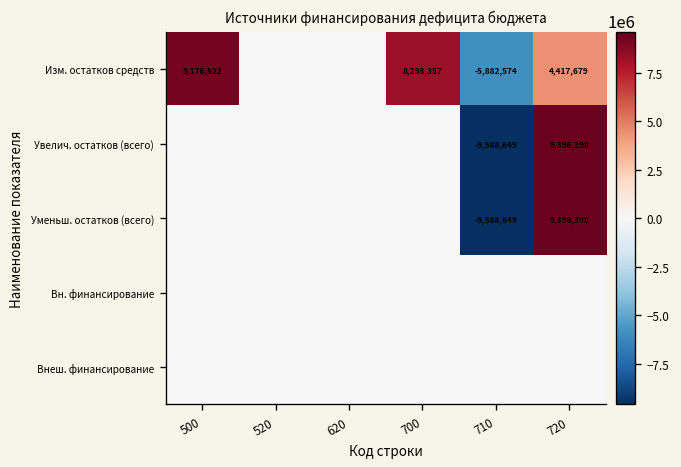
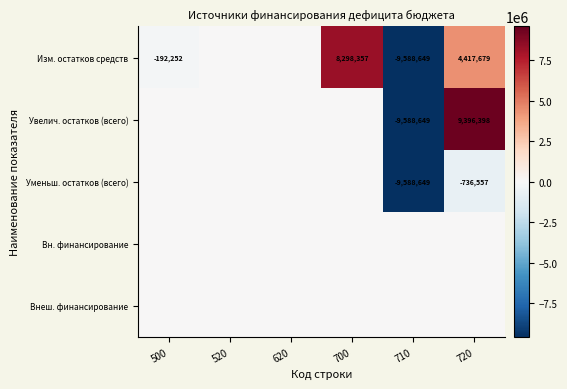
Изм. остатков средств, 500: 9,176,522 -> -192,252
Изм. остатков средств, 710: -5,882,574 -> -9,588,649
Уменьш. остатков (всего), 720: 9,396,398 -> -736,557
